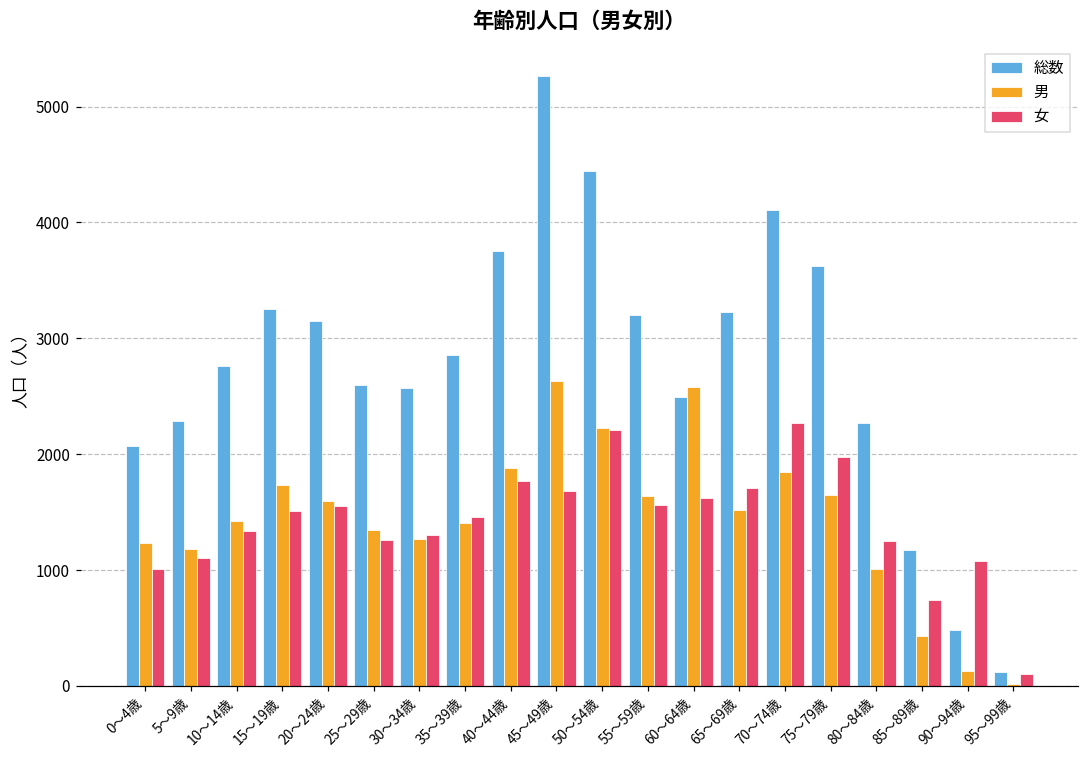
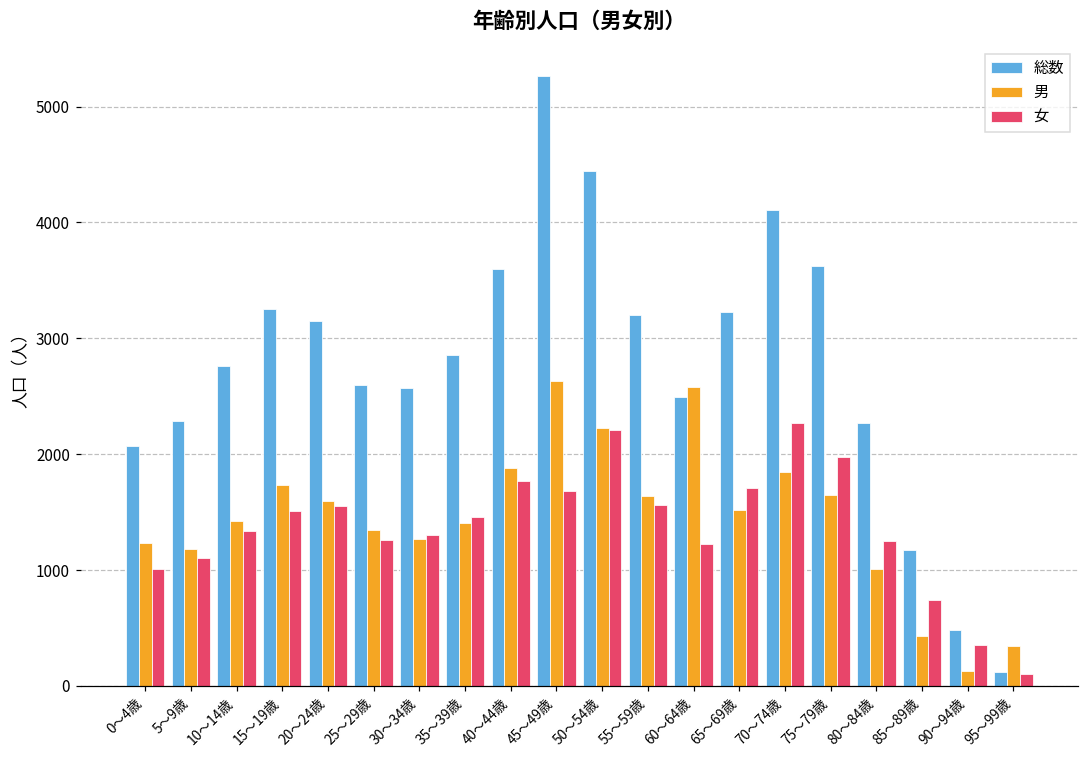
総数, 40～44歳: 3750 -> 3600
女, 60～64歳: 1620 -> 1220
女, 90～94歳: 1080 -> 350
男, 95～99歳: 20 -> 340
